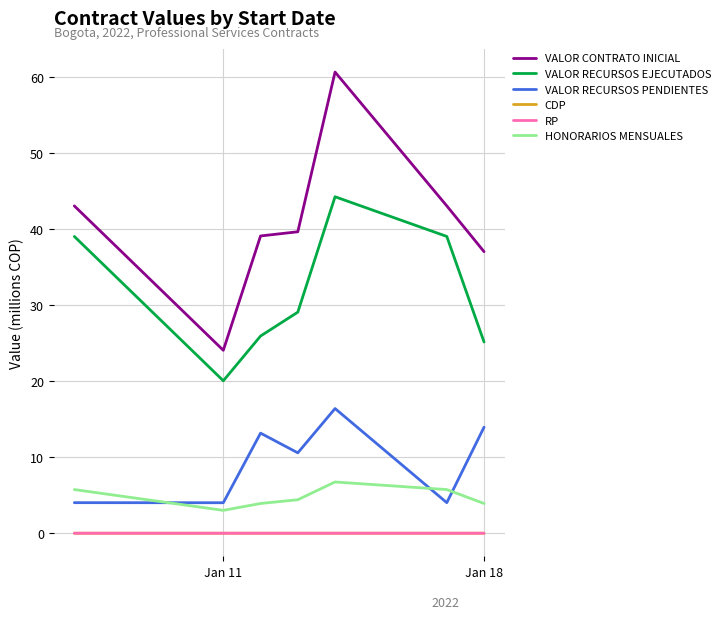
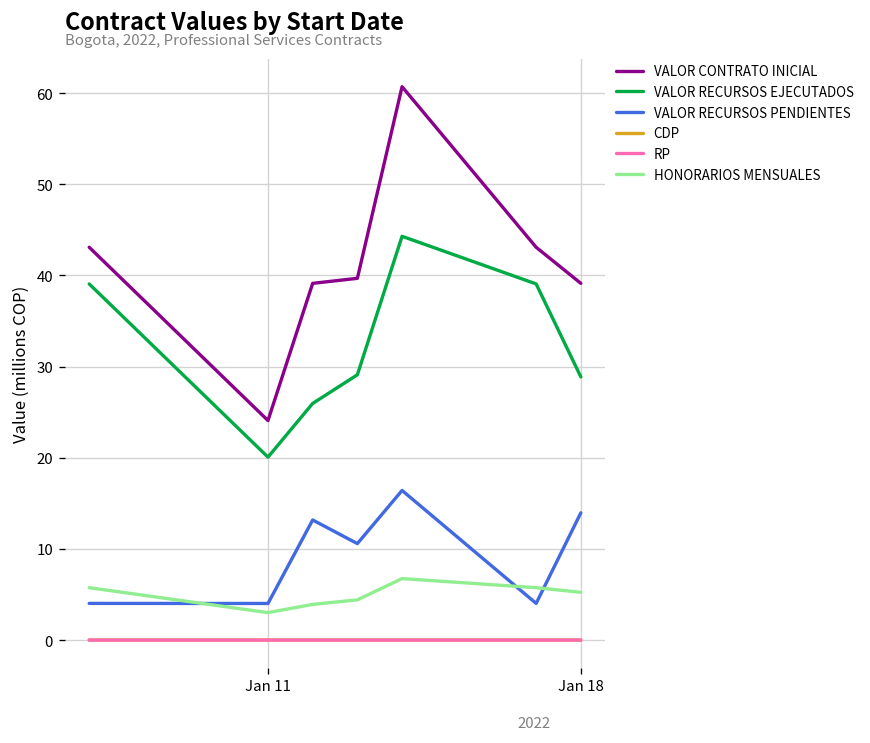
VALOR CONTRATO INICIAL, Jan 18: 37 -> 39
VALOR RECURSOS EJECUTADOS, Jan 18: 25 -> 29
HONORARIOS MENSUALES, Jan 18: 4 -> 5
